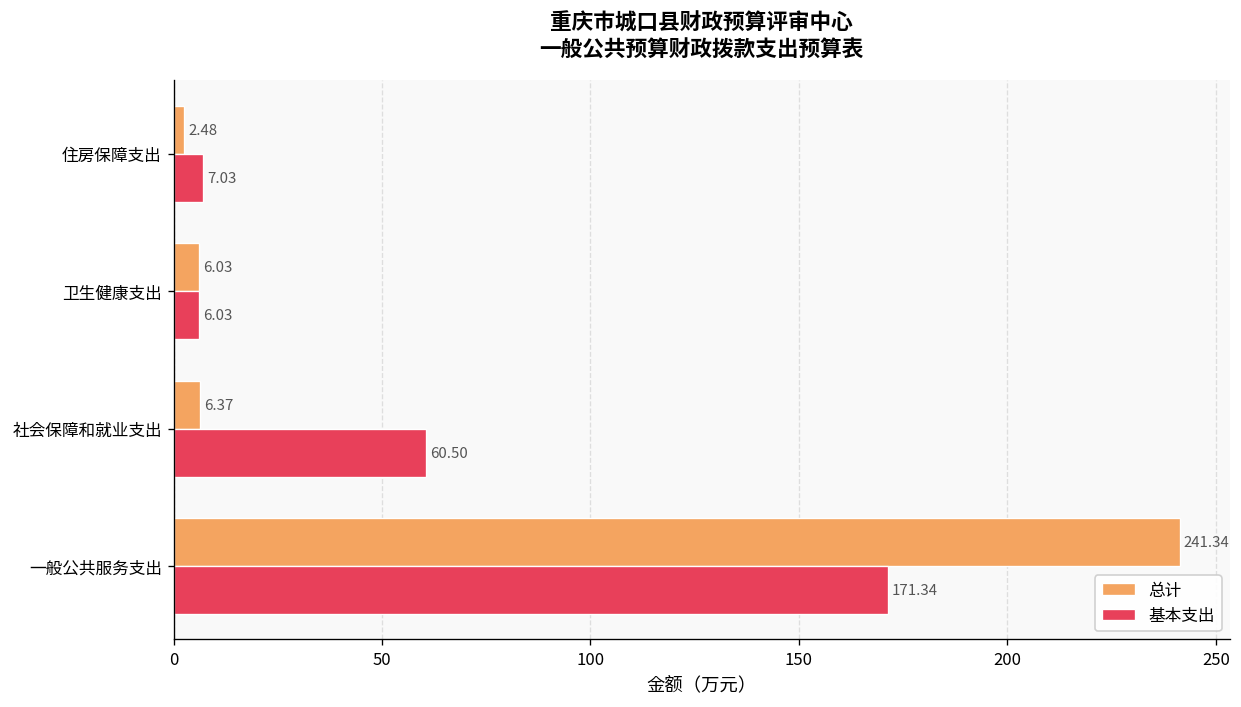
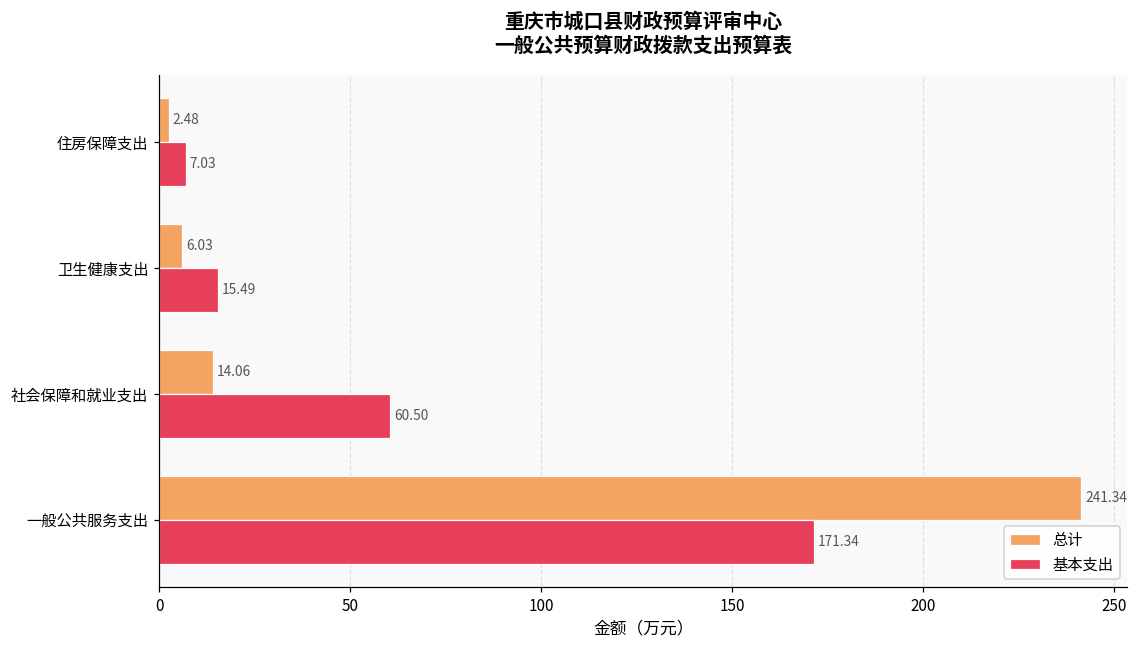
基本支出, 卫生健康支出: 6.03 -> 15.49
总计, 社会保障和就业支出: 6.37 -> 14.06
